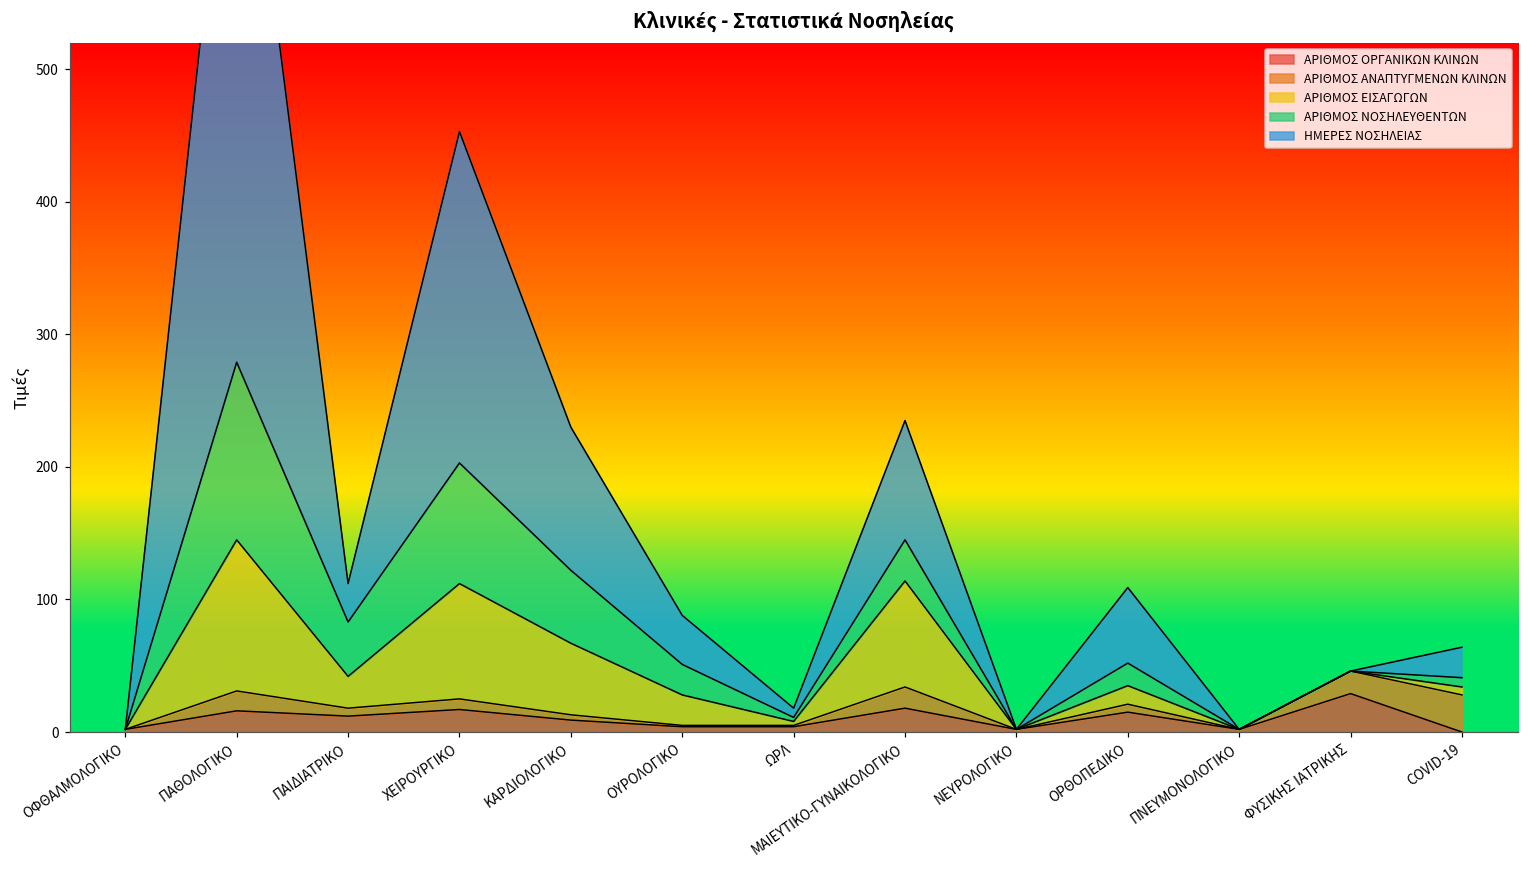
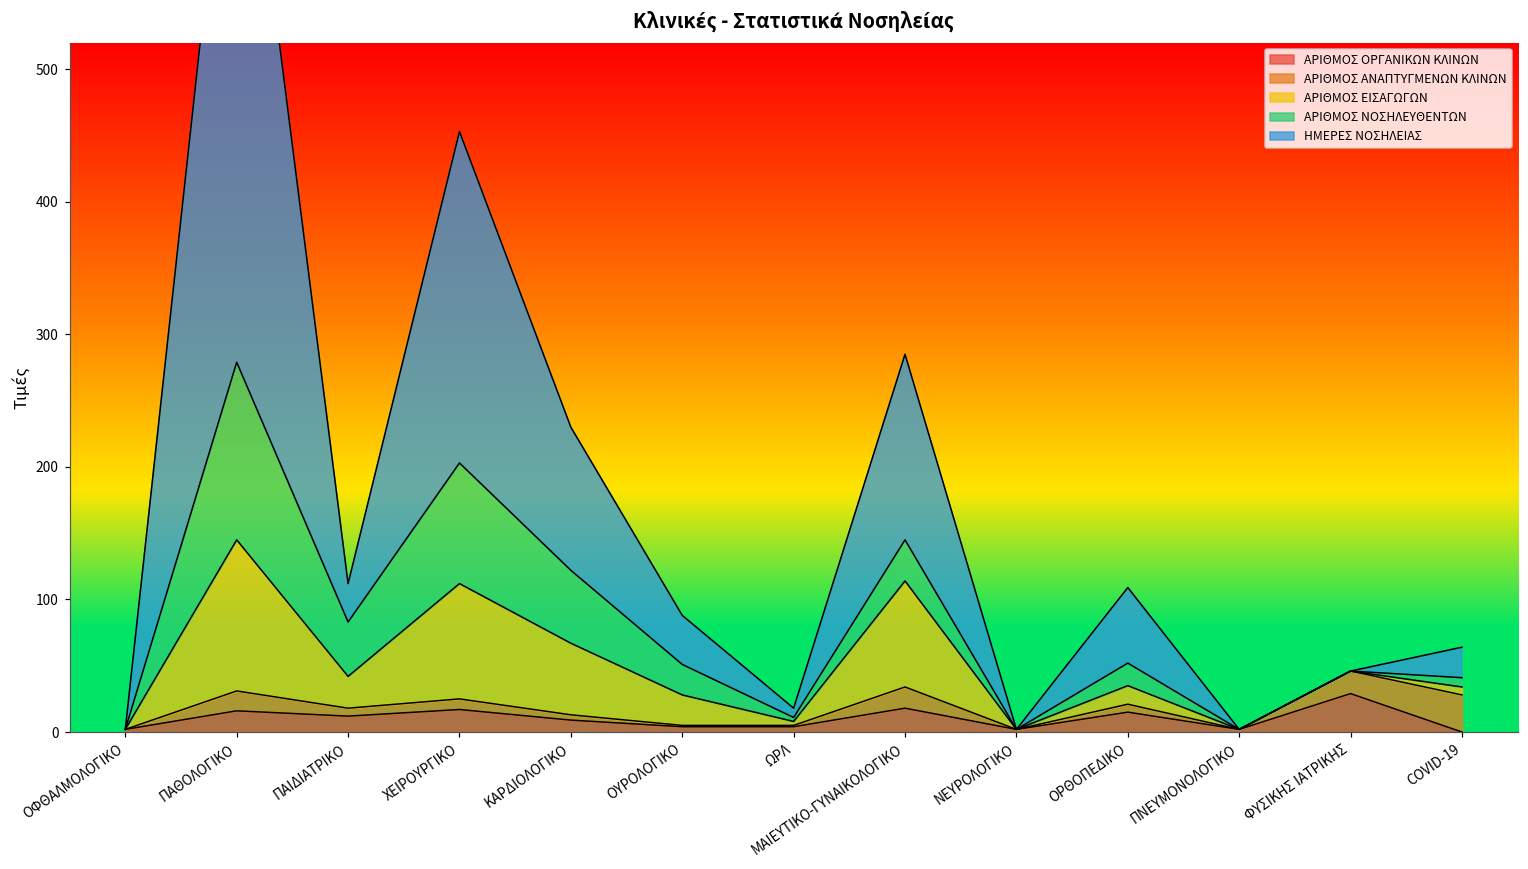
ΗΜΕΡΕΣ ΝΟΣΗΛΕΙΑΣ, ΜΑΙΕΥΤΙΚΟ-ΓΥΝΑΙΚΟΛΟΓΙΚΟ: 90 -> 140
